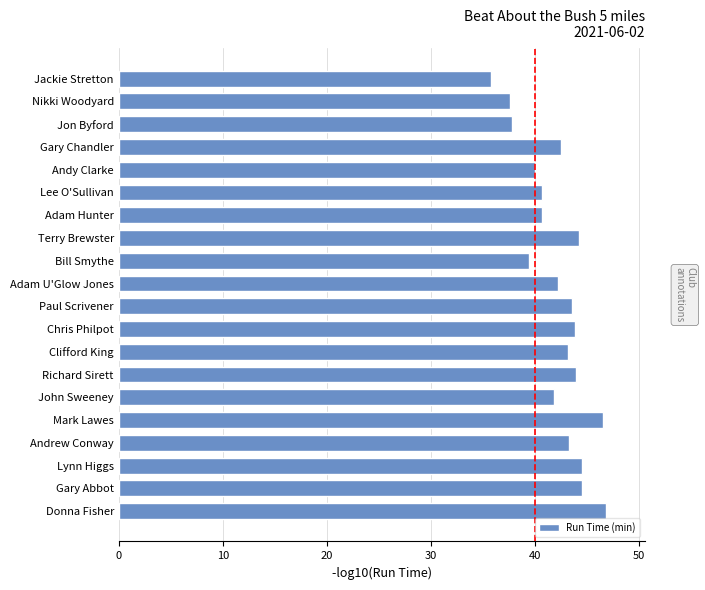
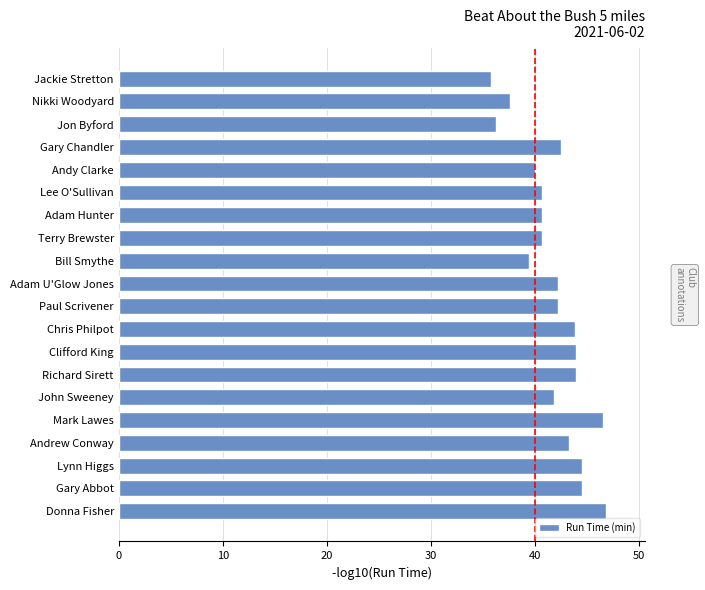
Jon Byford: 37.8 -> 36.3
Terry Brewster: 44.2 -> 40.7
Paul Scrivener: 43.6 -> 42.2
Clifford King: 43.2 -> 44.0
